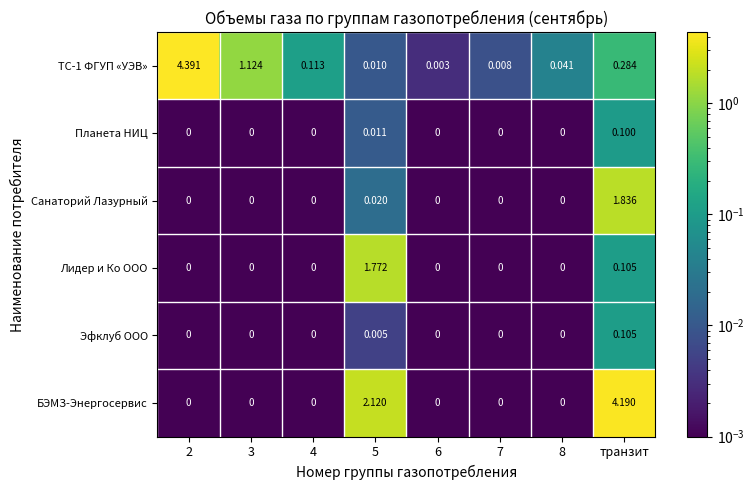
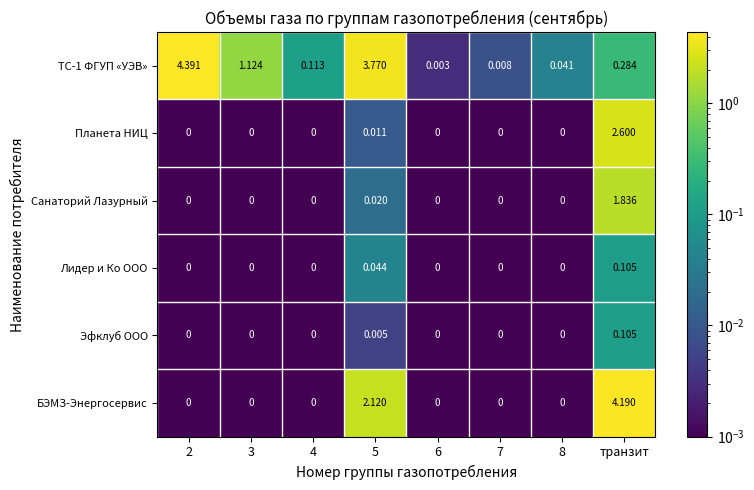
ТС-1 ФГУП «УЭВ», 5: 0.010 -> 3.770
Планета НИЦ, транзит: 0.100 -> 2.600
Лидер и Ко ООО, 5: 1.772 -> 0.044
